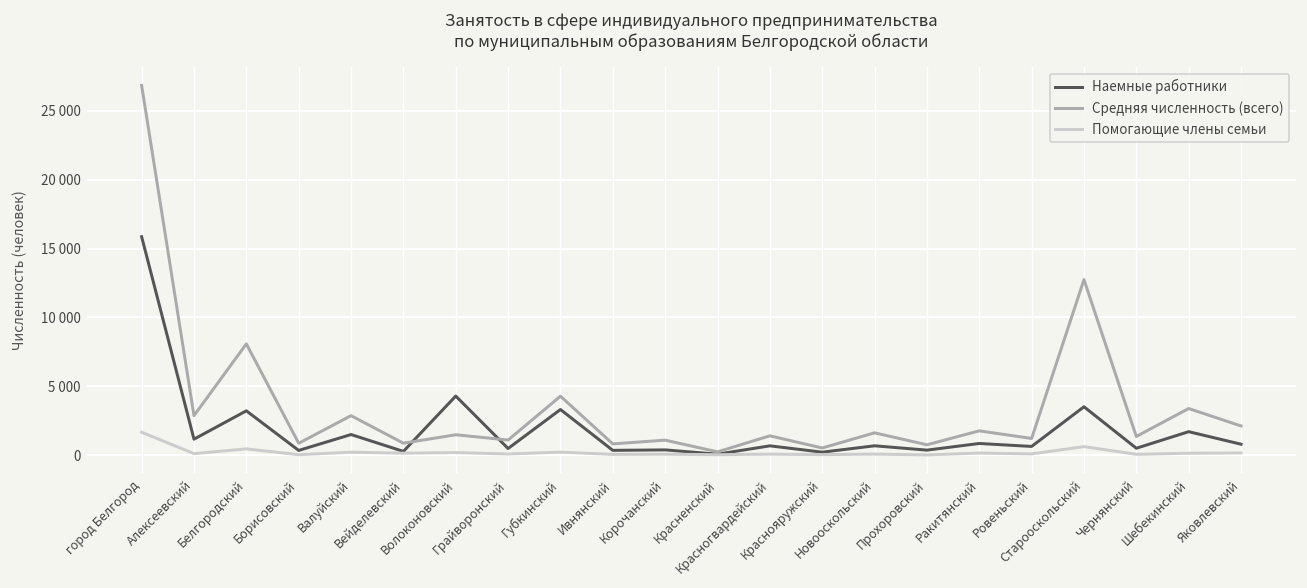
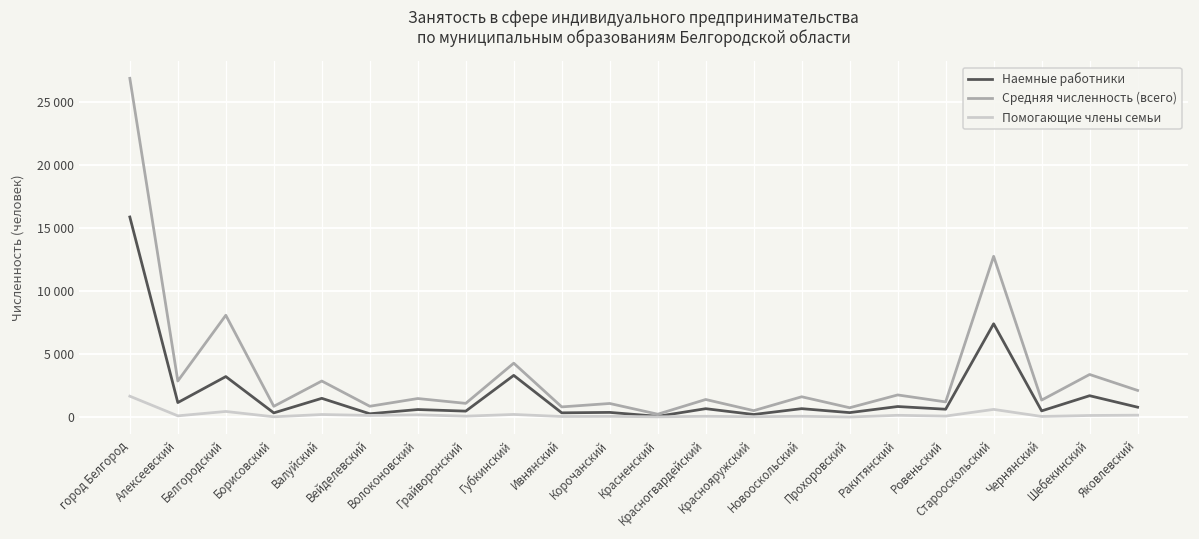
Наемные работники, Волоконовский: 4300 -> 600
Наемные работники, Старооскольский: 3500 -> 7400
